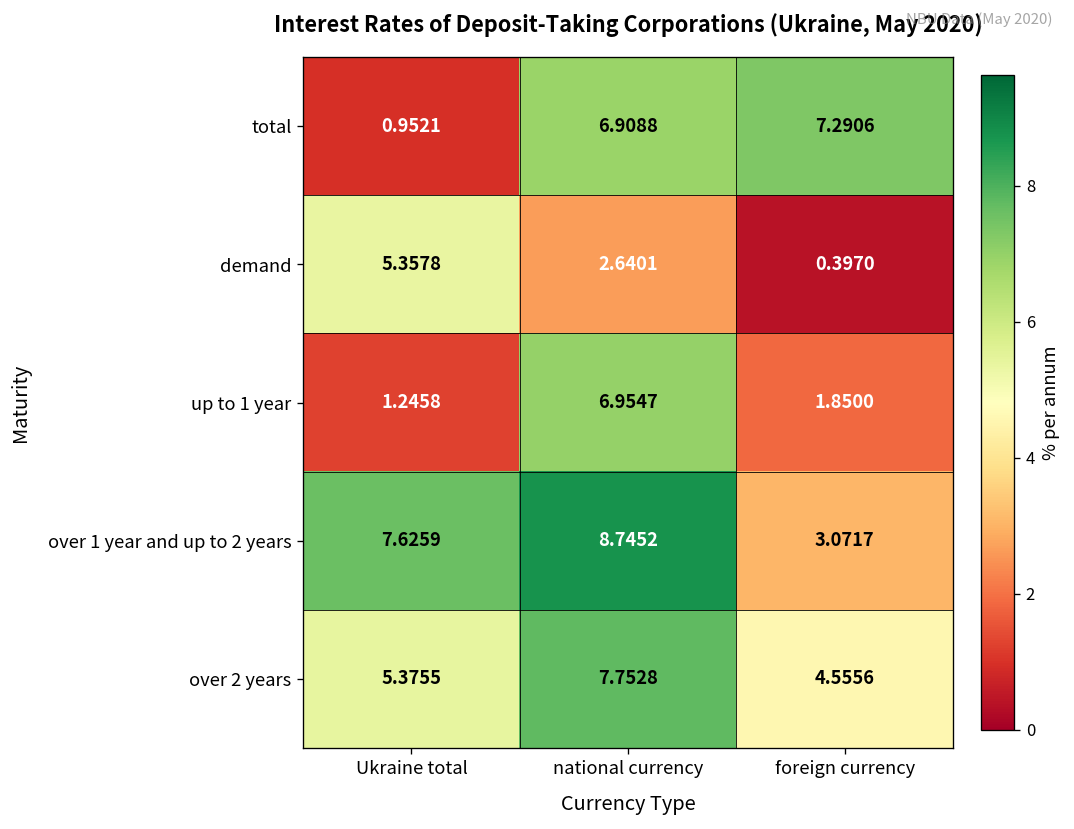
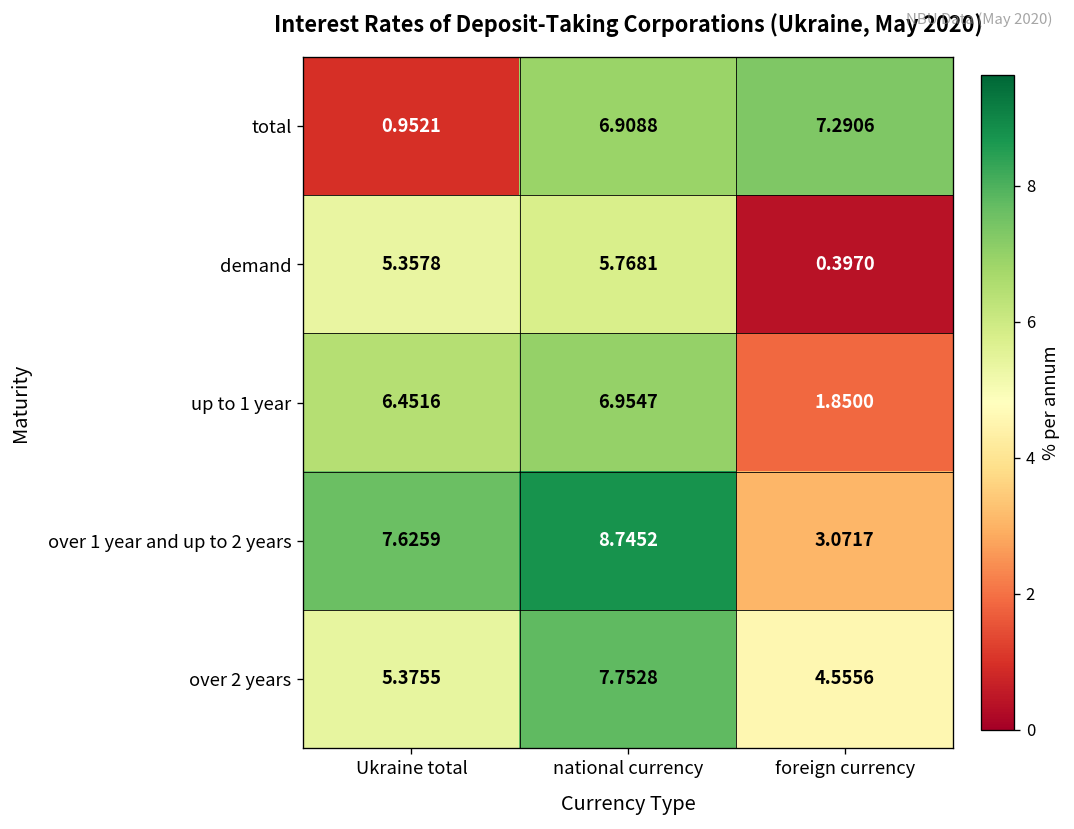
demand, national currency: 2.6401 -> 5.7681
up to 1 year, Ukraine total: 1.2458 -> 6.4516
